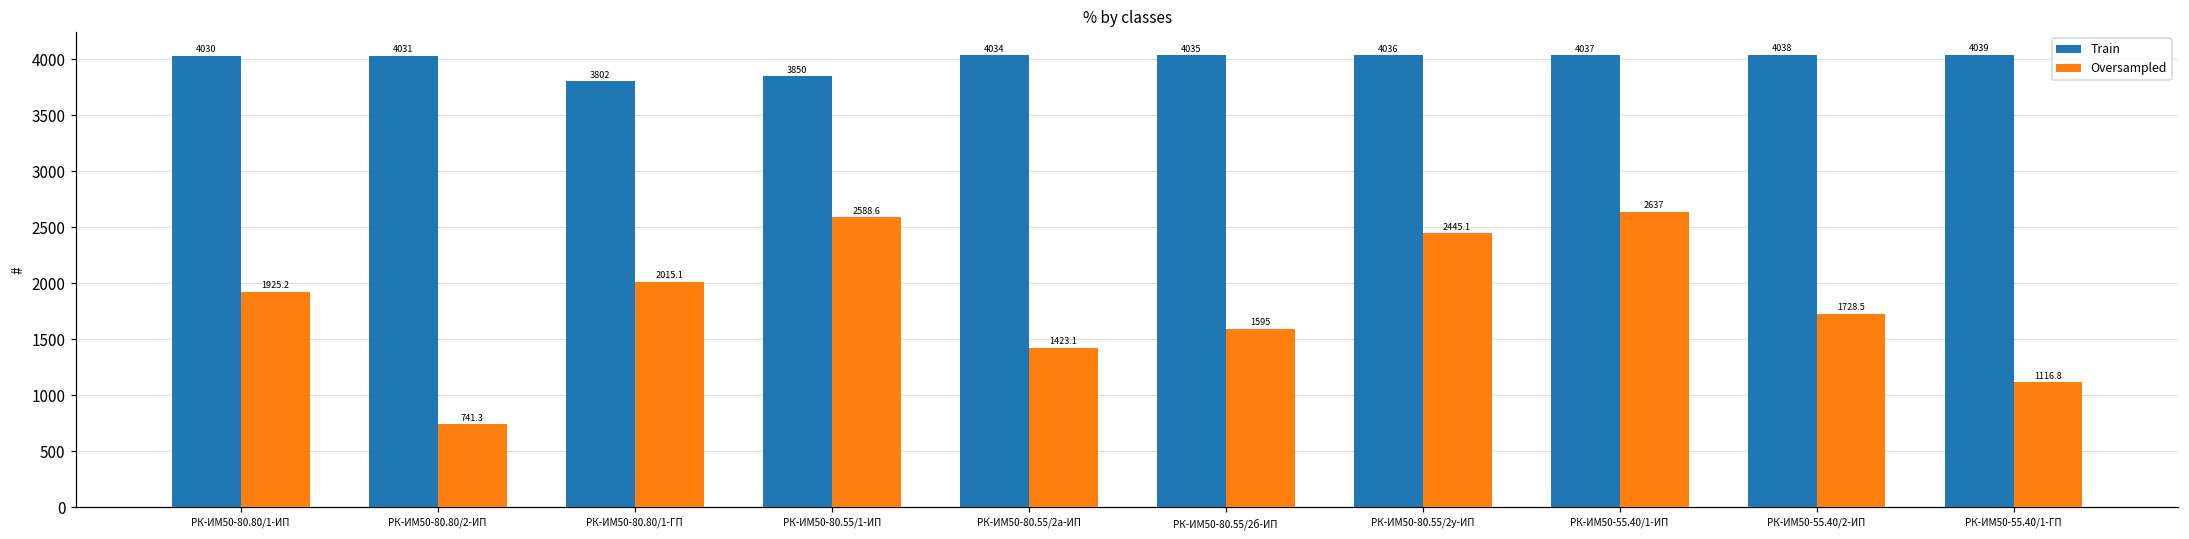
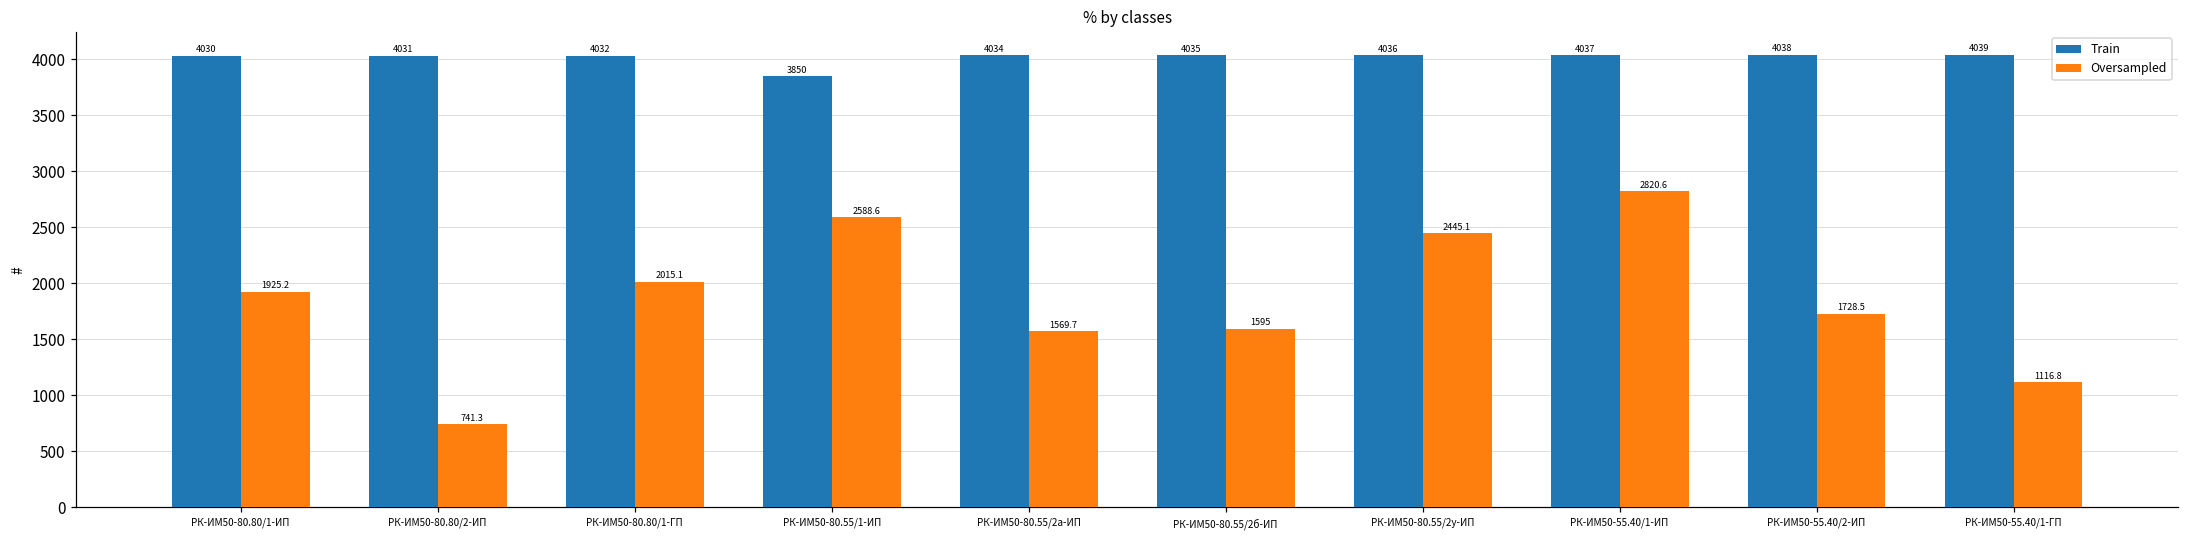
Train, РК-ИМ50-80.80/1-ГП: 3802 -> 4032
Oversampled, РК-ИМ50-80.55/2а-ИП: 1423.1 -> 1569.7
Oversampled, РК-ИМ50-55.40/1-ИП: 2637 -> 2820.6
